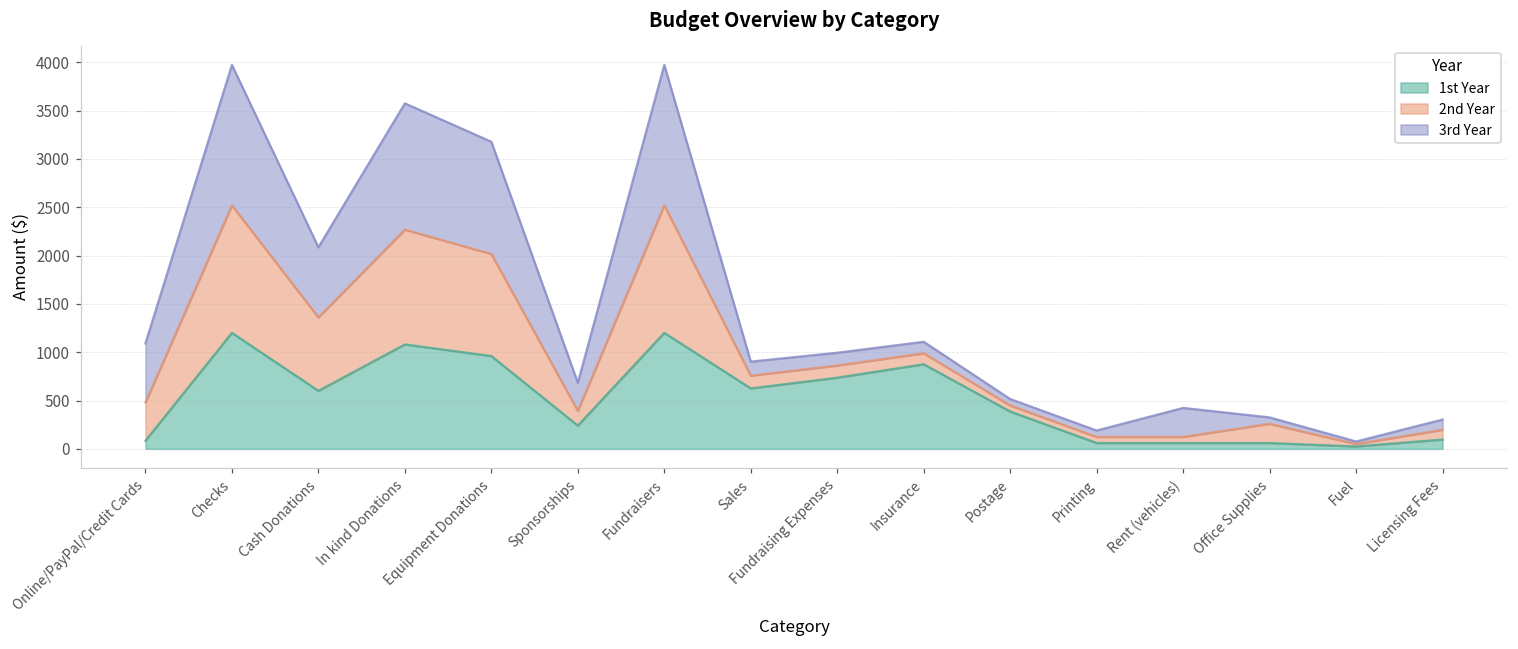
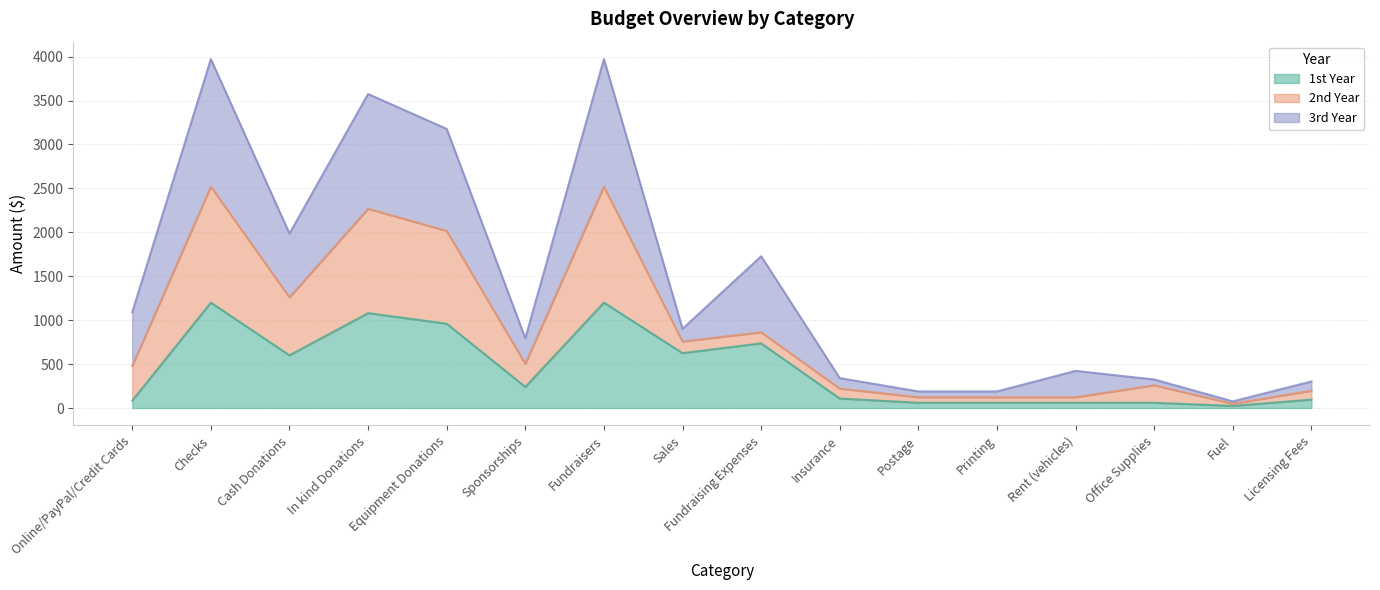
2nd Year, Cash Donations: 800 -> 700
2nd Year, Sponsorships: 200 -> 300
3rd Year, Fundraising Expenses: 100 -> 900
1st Year, Insurance: 900 -> 100
1st Year, Postage: 400 -> 100
